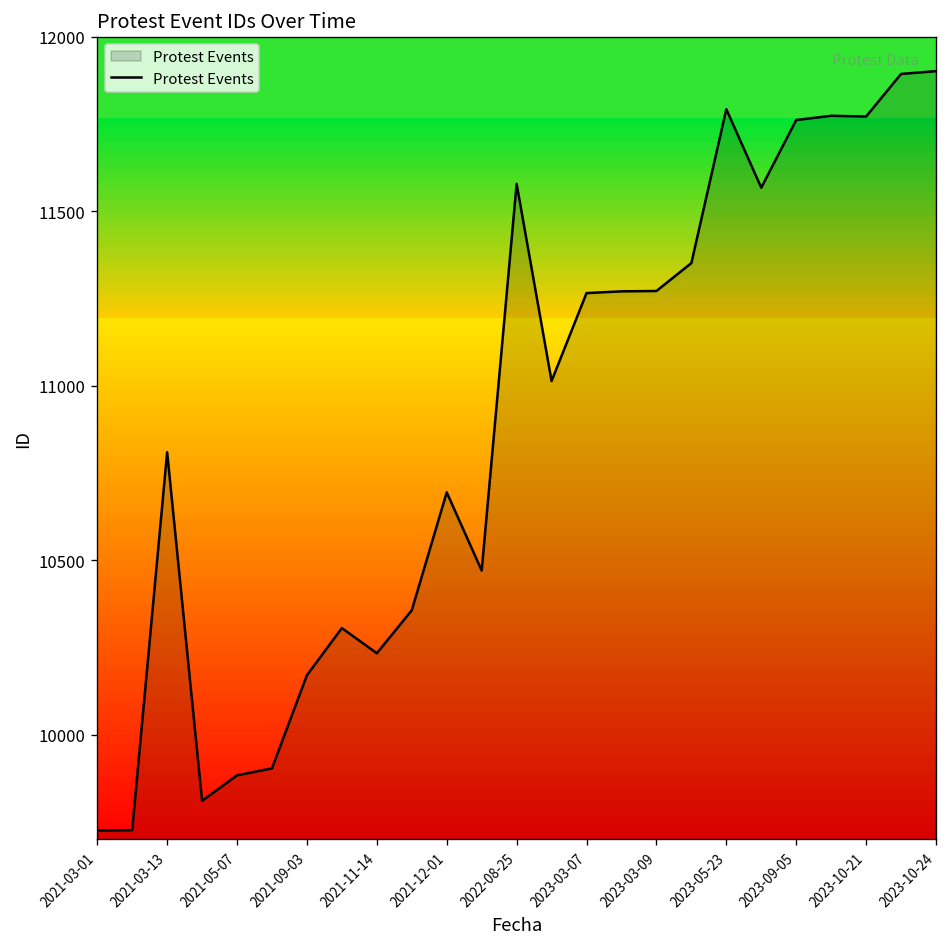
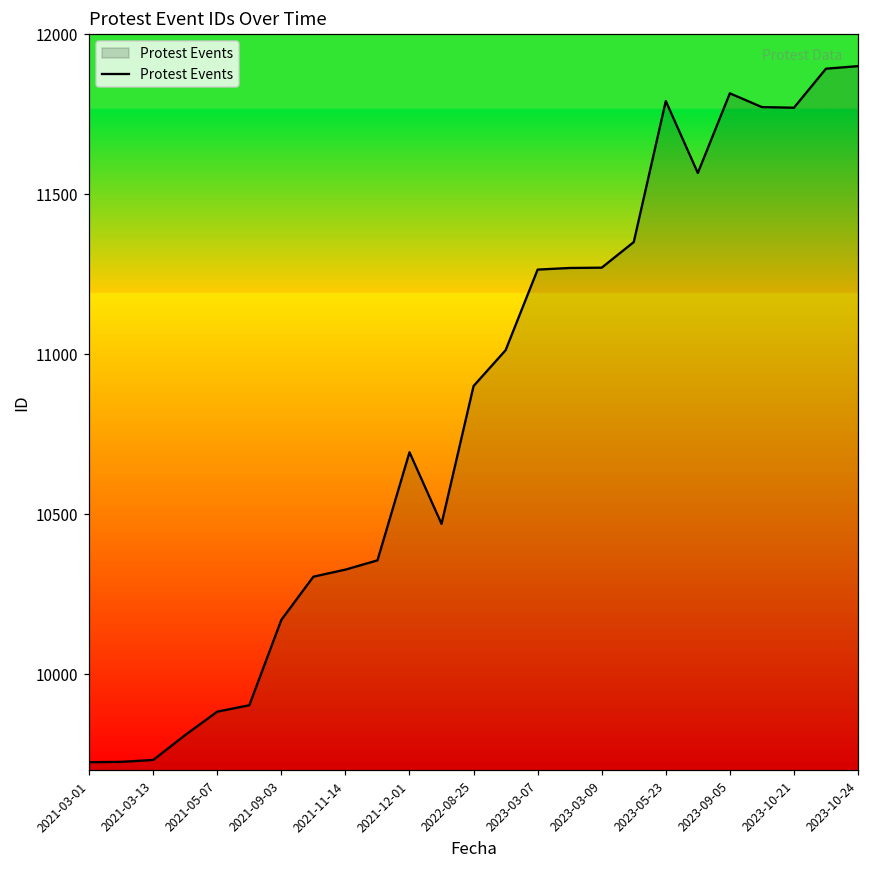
2021-03-13: 10810 -> 9730
2021-11-14: 10230 -> 10330
2022-08-25: 11580 -> 10900
2023-09-05: 11760 -> 11820
